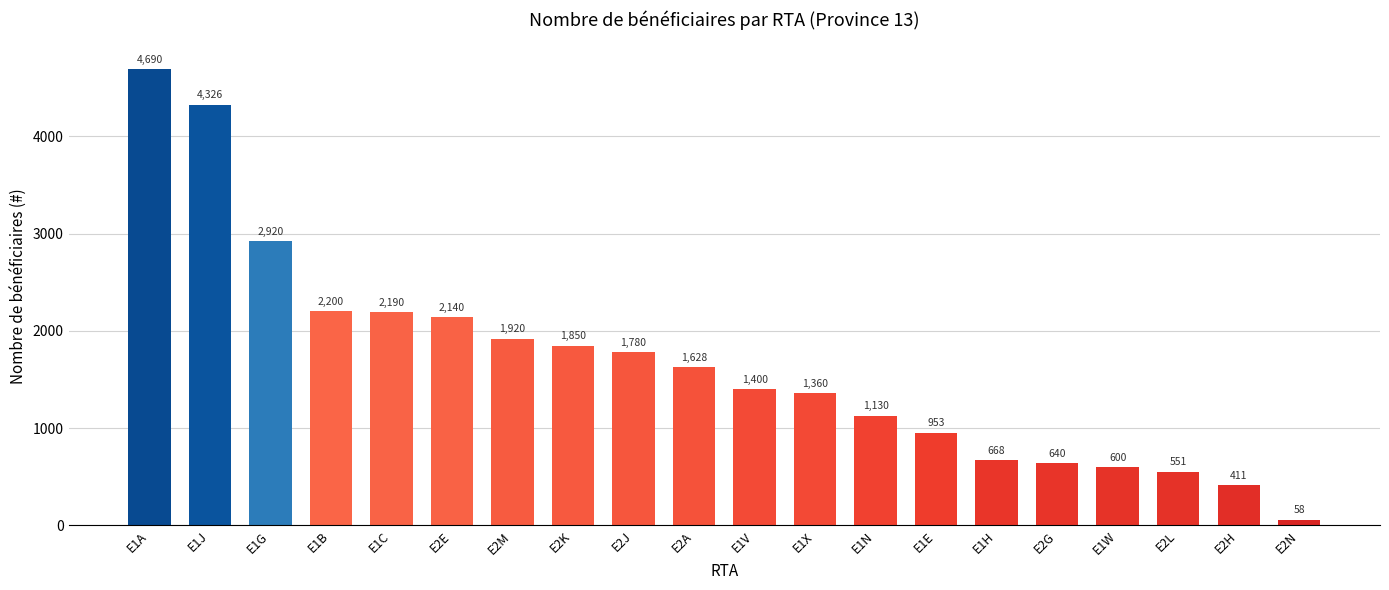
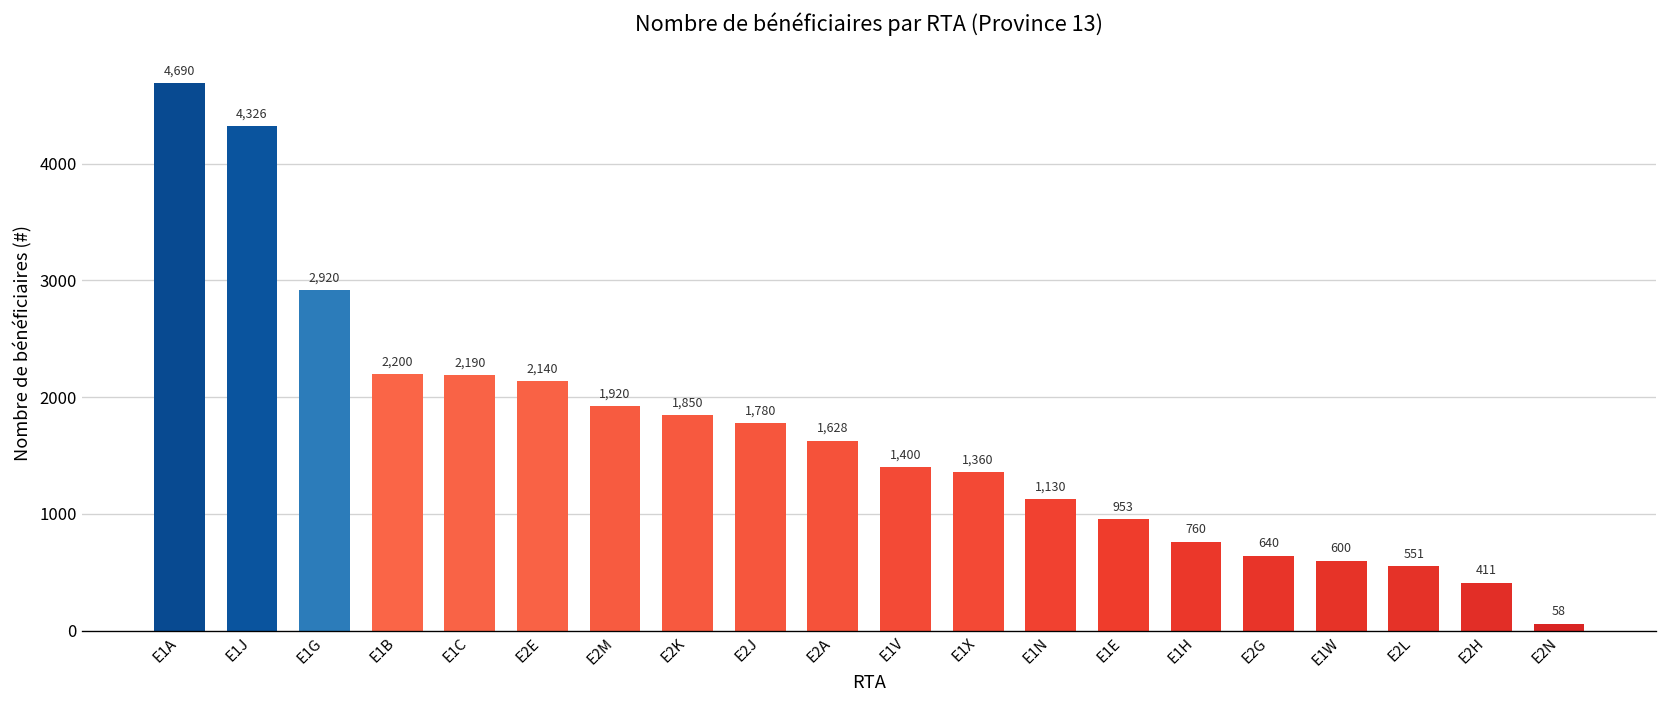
E1H: 668 -> 760
